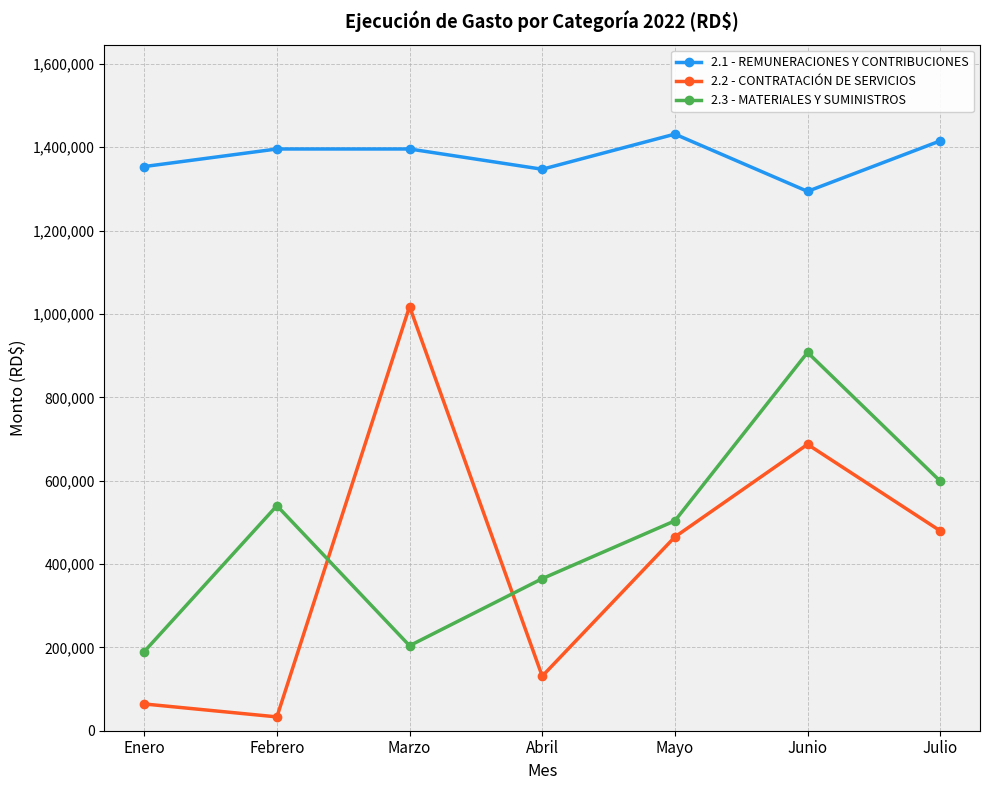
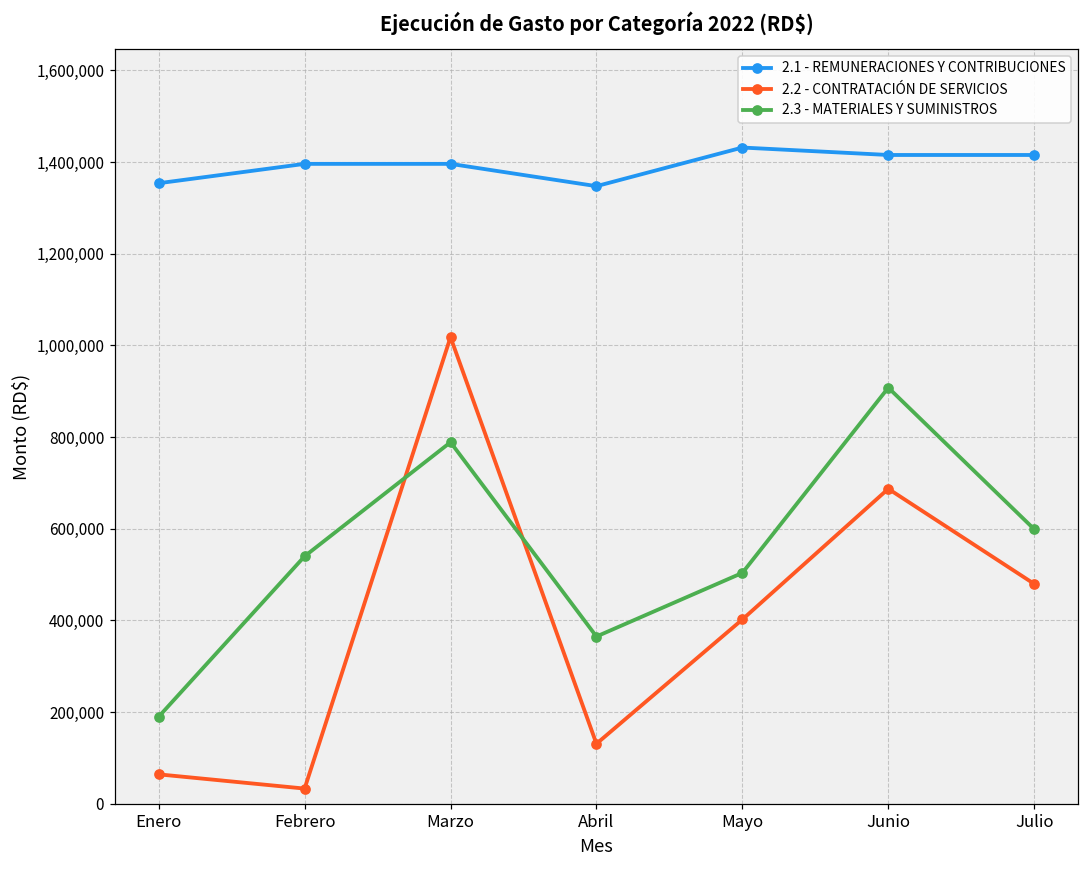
2.3 - MATERIALES Y SUMINISTROS, Marzo: 200,000 -> 790,000
2.2 - CONTRATACIÓN DE SERVICIOS, Mayo: 460,000 -> 400,000
2.1 - REMUNERACIONES Y CONTRIBUCIONES, Junio: 1,290,000 -> 1,420,000
